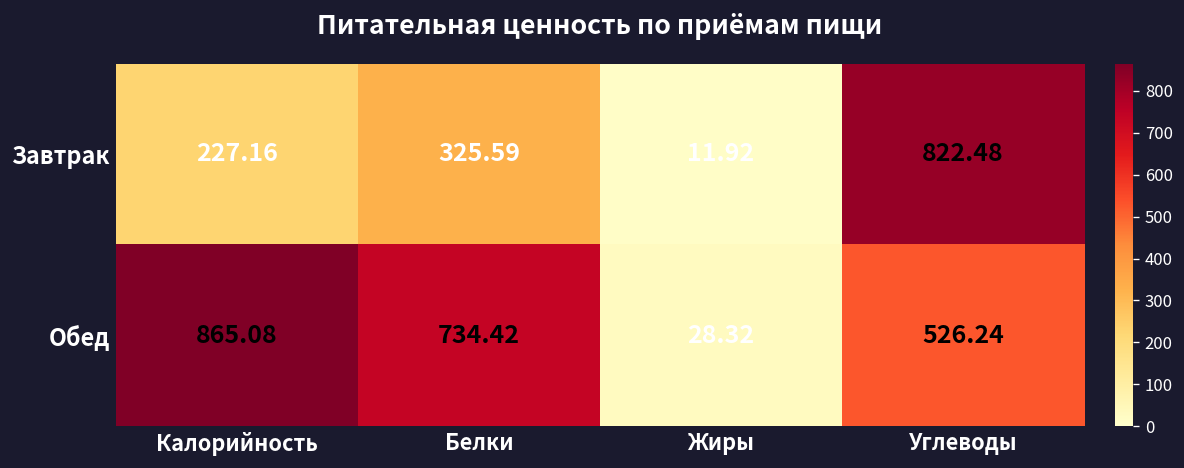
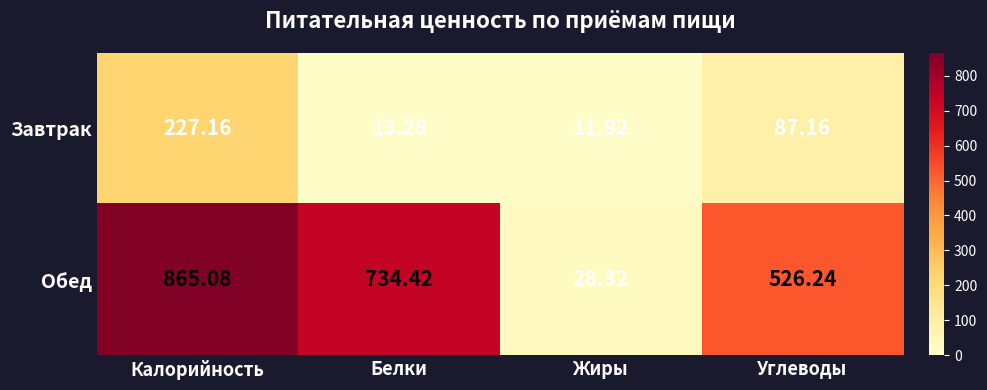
Завтрак, Белки: 325.59 -> 13.28
Завтрак, Углеводы: 822.48 -> 87.16
